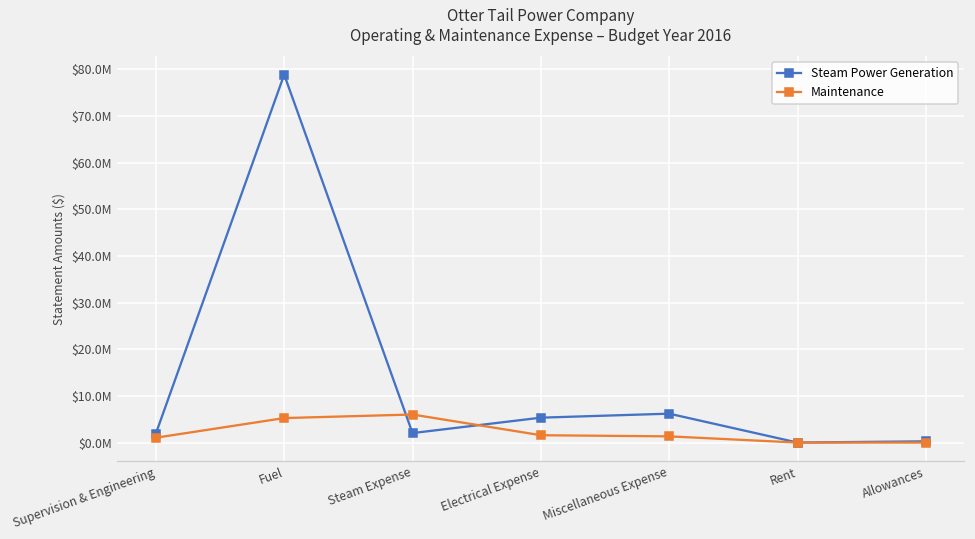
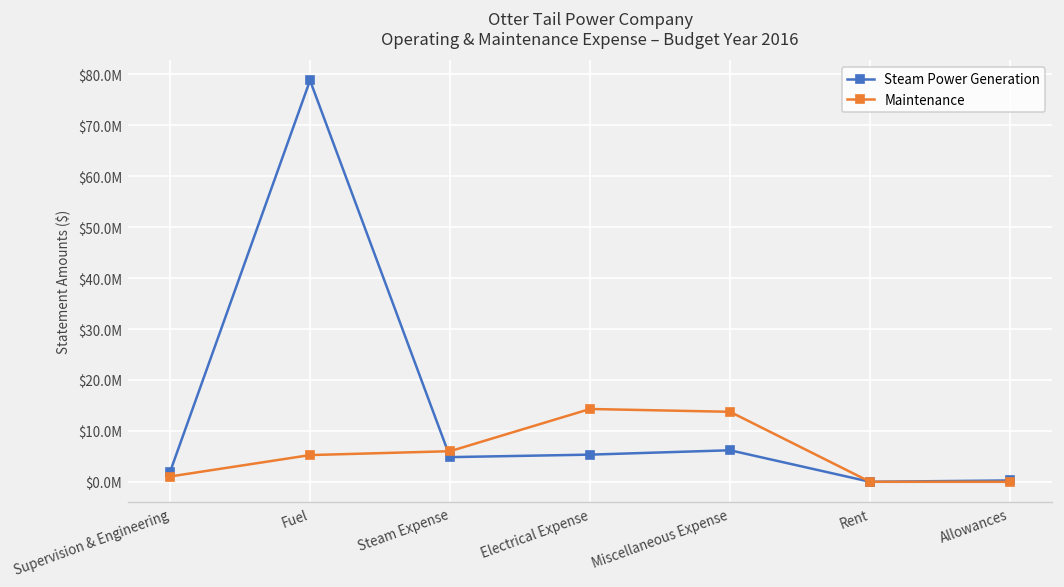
Steam Power Generation, Steam Expense: $2000000 -> $5000000
Maintenance, Electrical Expense: $2000000 -> $14000000
Maintenance, Miscellaneous Expense: $1000000 -> $14000000
